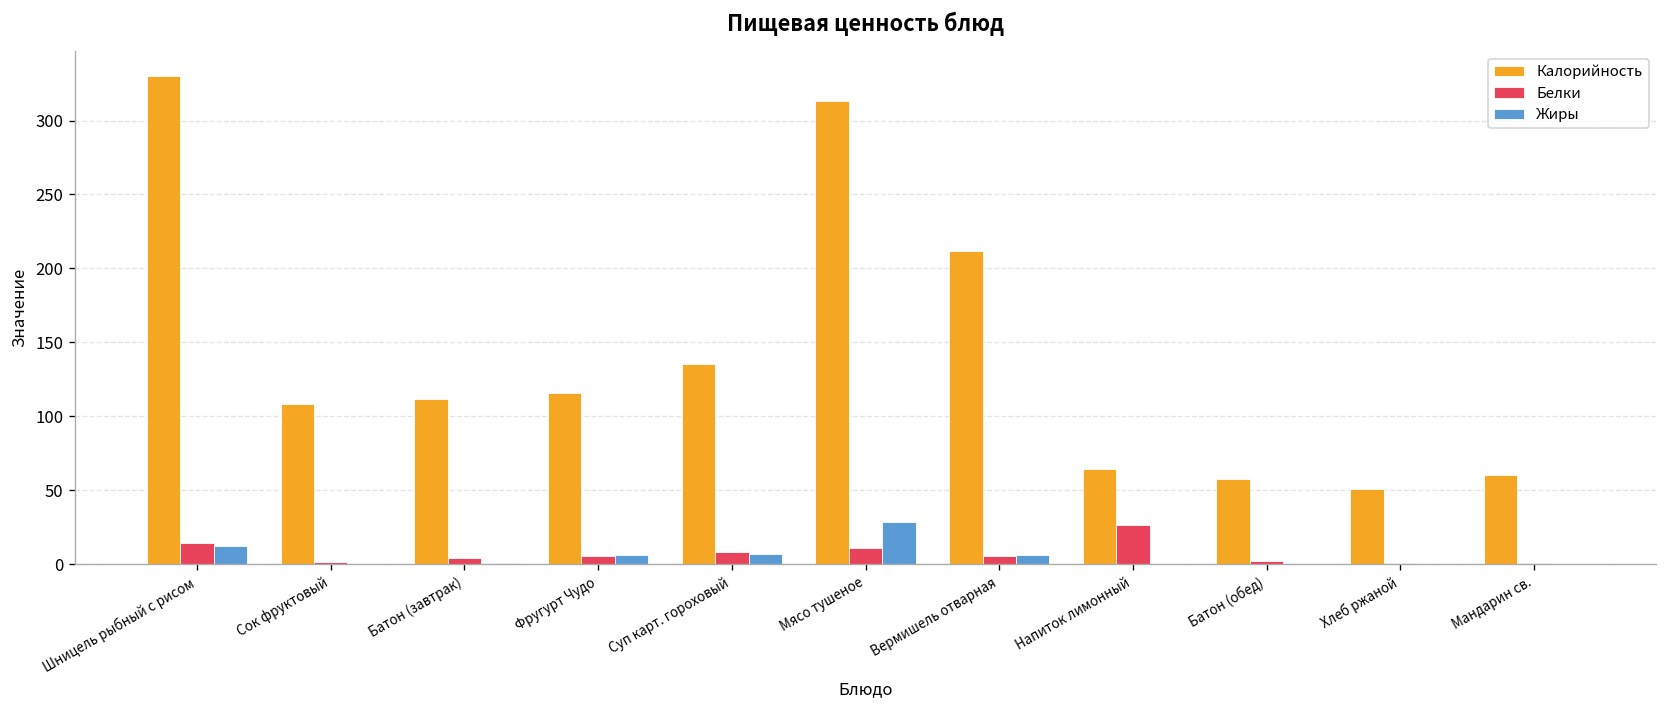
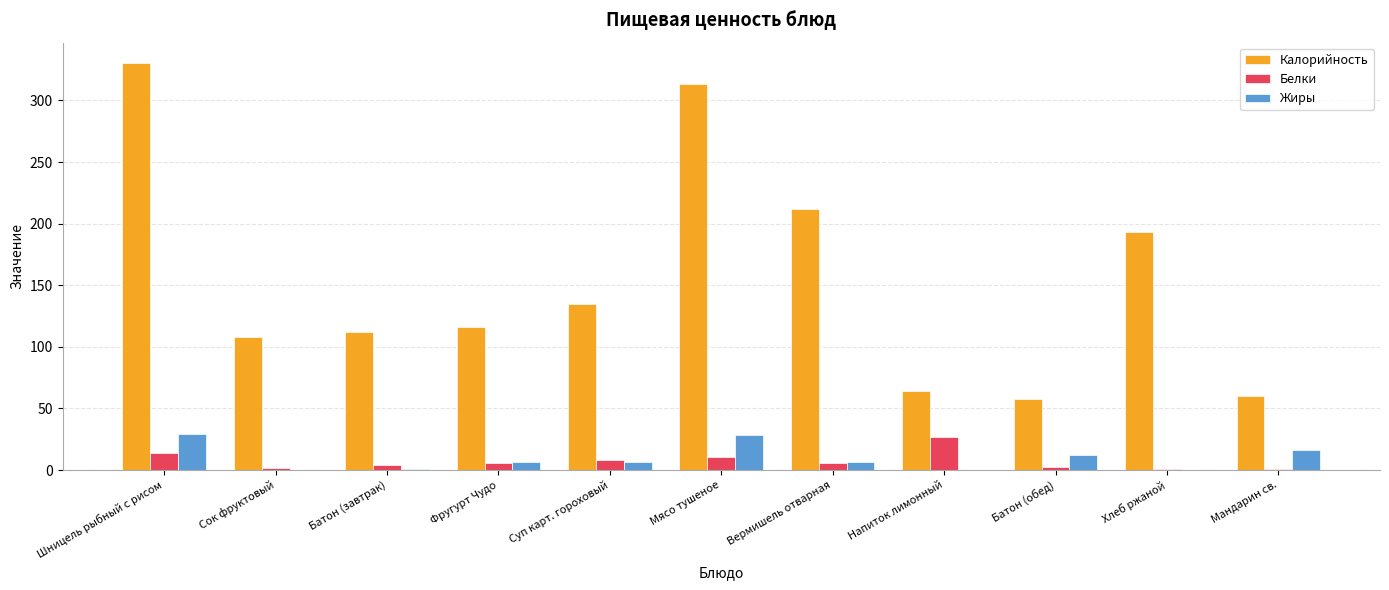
Жиры, Шницель рыбный с рисом: 12 -> 29
Жиры, Батон (обед): 0 -> 12
Калорийность, Хлеб ржаной: 51 -> 193
Жиры, Мандарин св.: 0 -> 16
